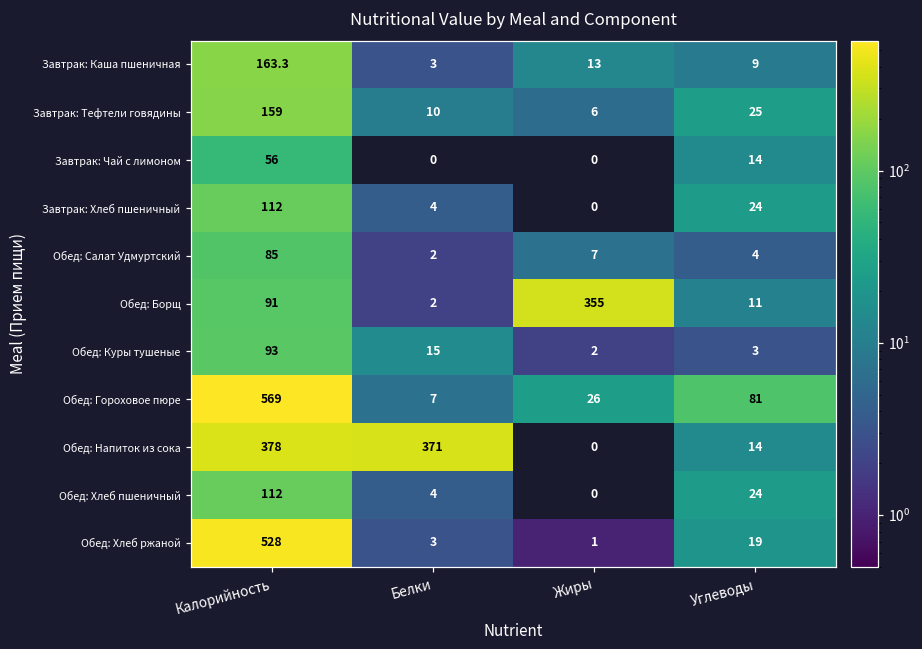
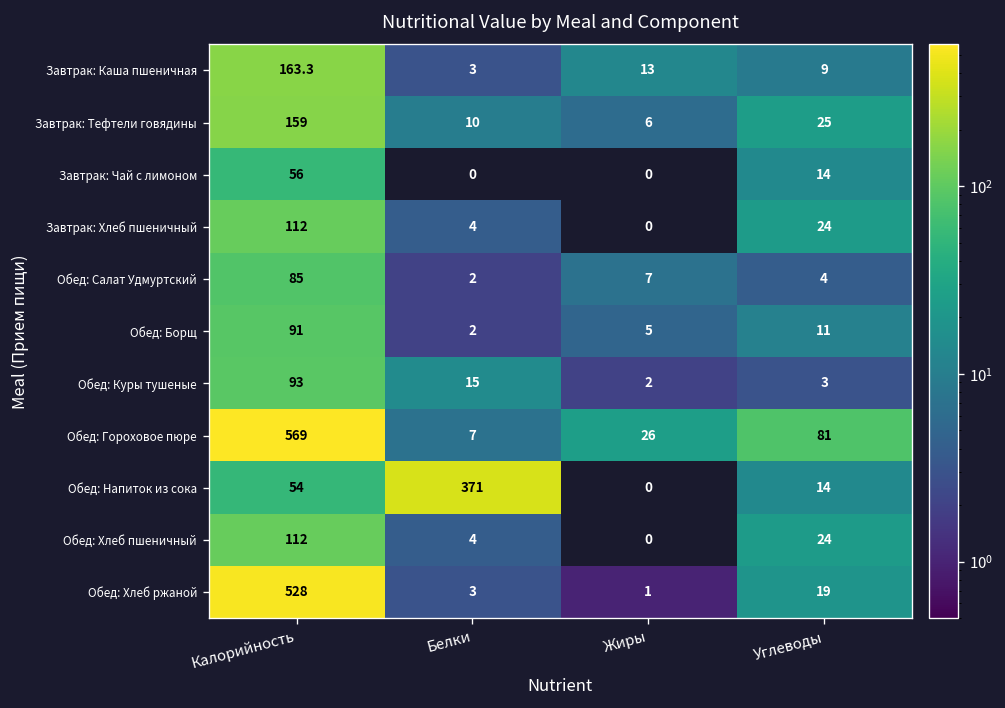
Обед: Борщ, Жиры: 355 -> 5
Обед: Напиток из сока, Калорийность: 378 -> 54
